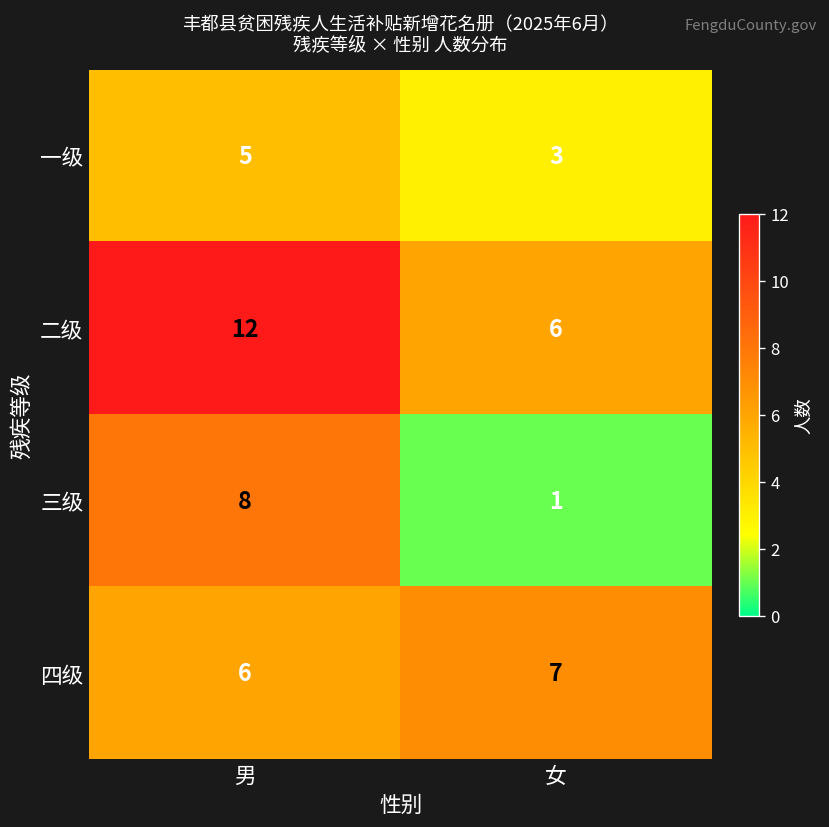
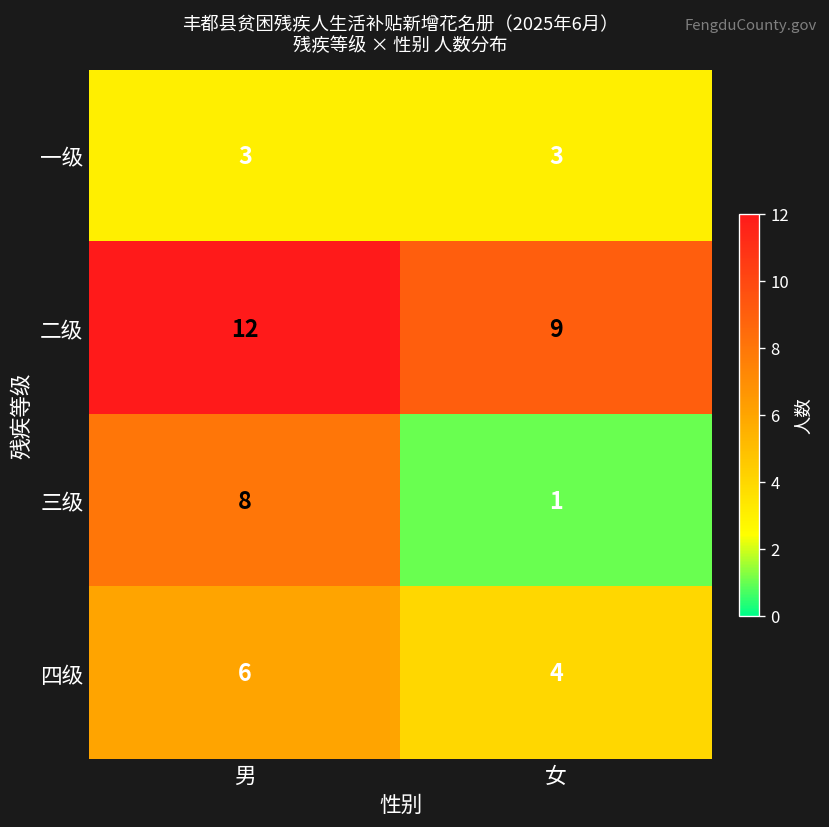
一级, 男: 5 -> 3
二级, 女: 6 -> 9
四级, 女: 7 -> 4
